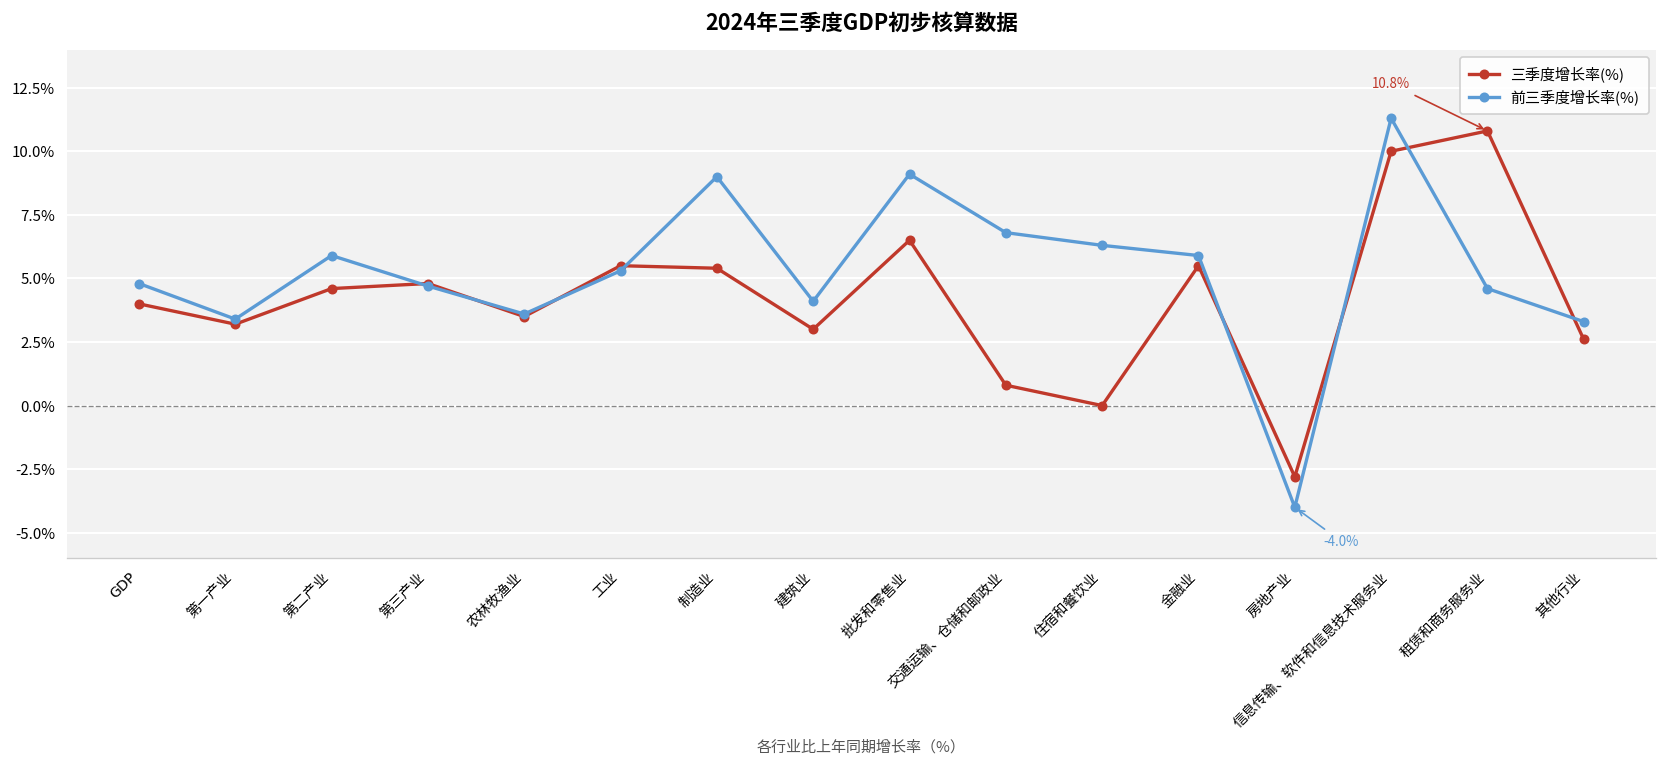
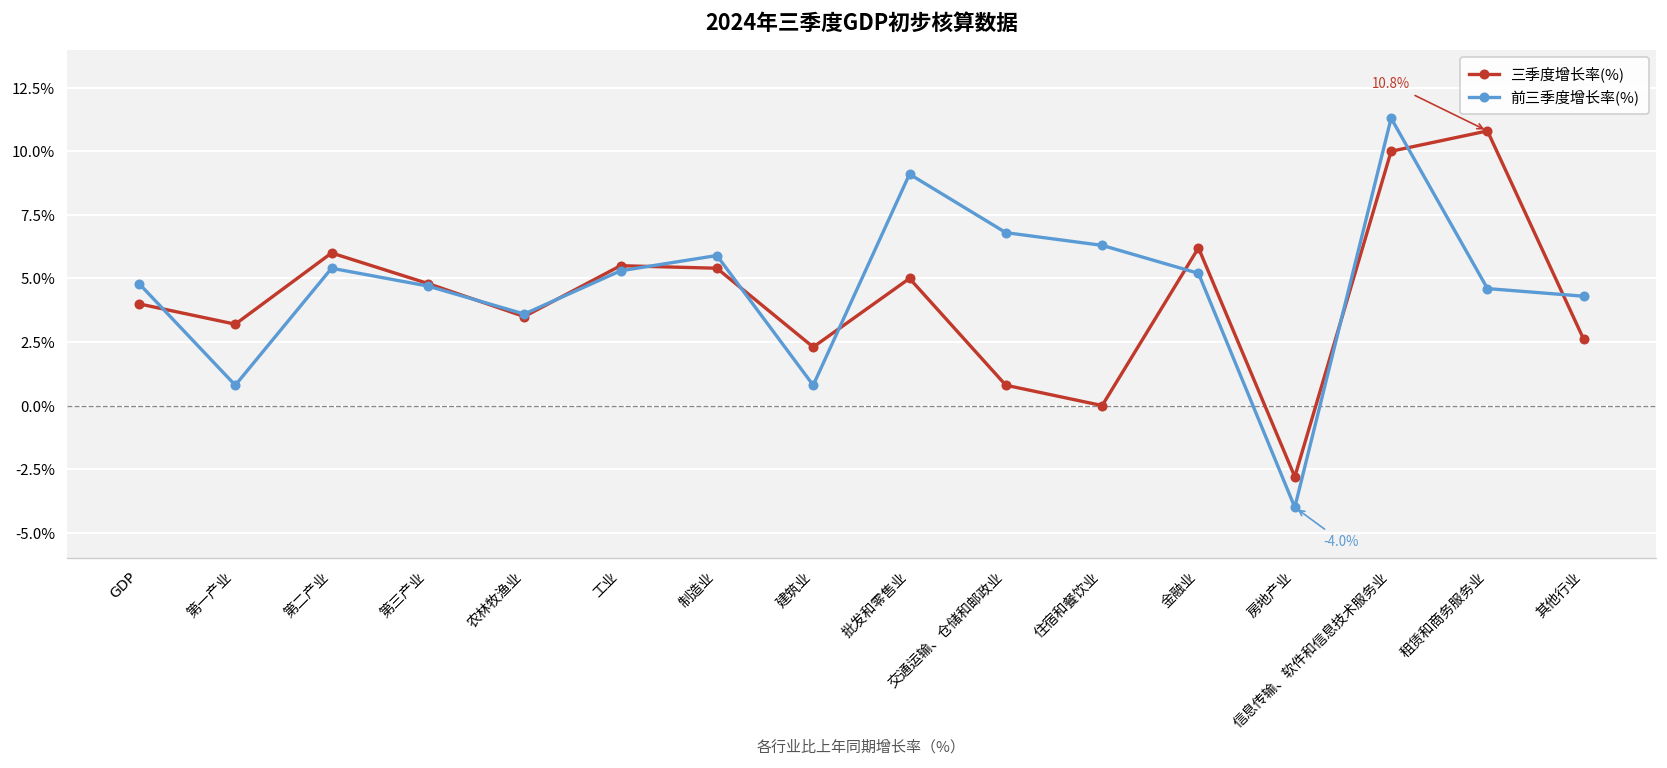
前三季度增长率(%), 第一产业: 3.4% -> 0.8%
三季度增长率(%), 第二产业: 4.6% -> 6.0%
前三季度增长率(%), 第二产业: 5.9% -> 5.4%
前三季度增长率(%), 制造业: 9.0% -> 5.9%
三季度增长率(%), 建筑业: 3.0% -> 2.3%
前三季度增长率(%), 建筑业: 4.1% -> 0.8%
三季度增长率(%), 批发和零售业: 6.5% -> 5.0%
三季度增长率(%), 金融业: 5.5% -> 6.2%
前三季度增长率(%), 金融业: 5.9% -> 5.2%
前三季度增长率(%), 其他行业: 3.3% -> 4.3%
